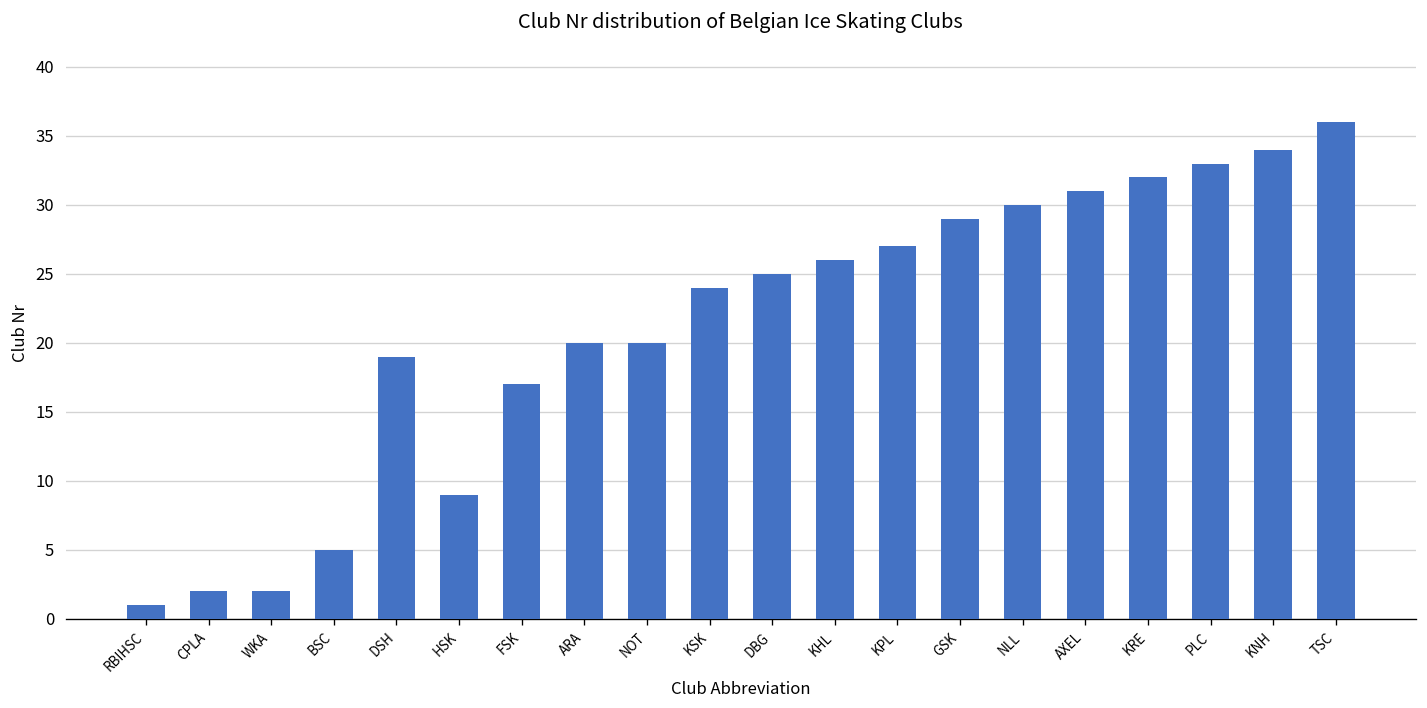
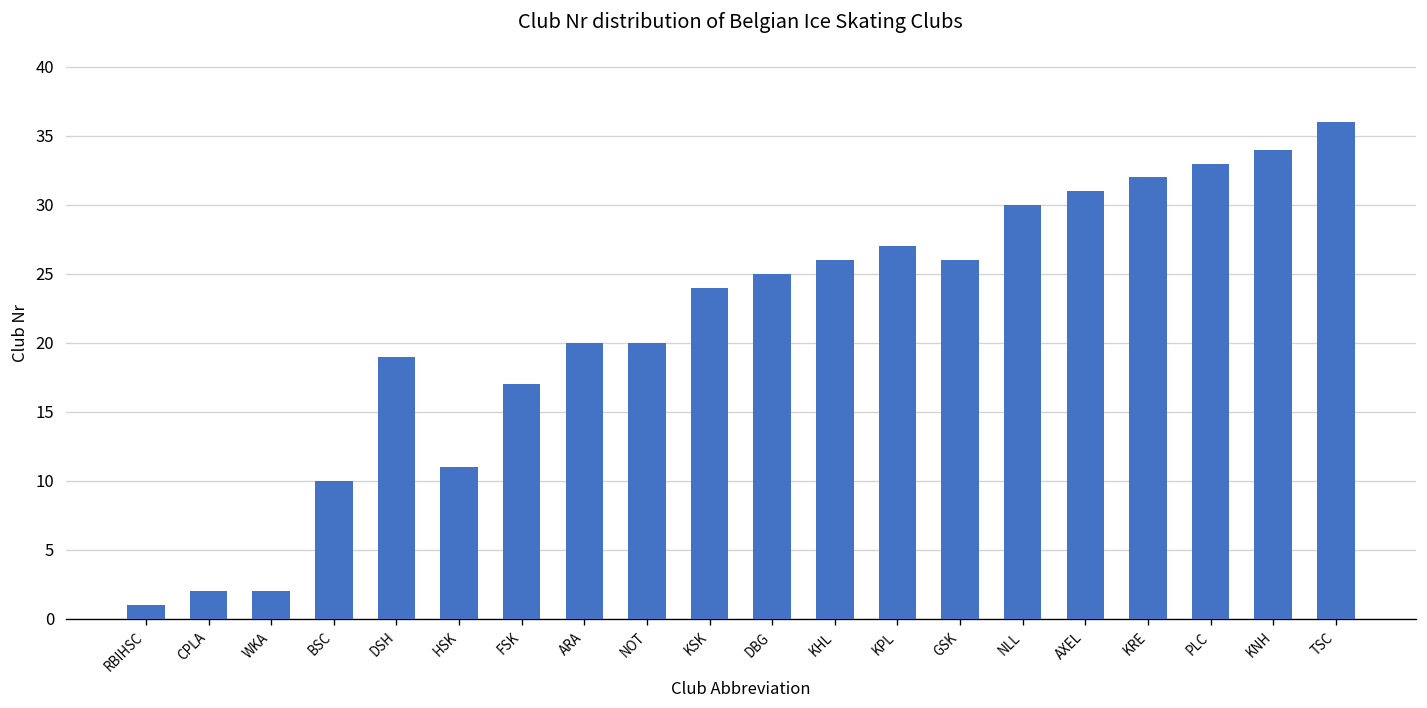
BSC: 5 -> 10
HSK: 9 -> 11
GSK: 29 -> 26
